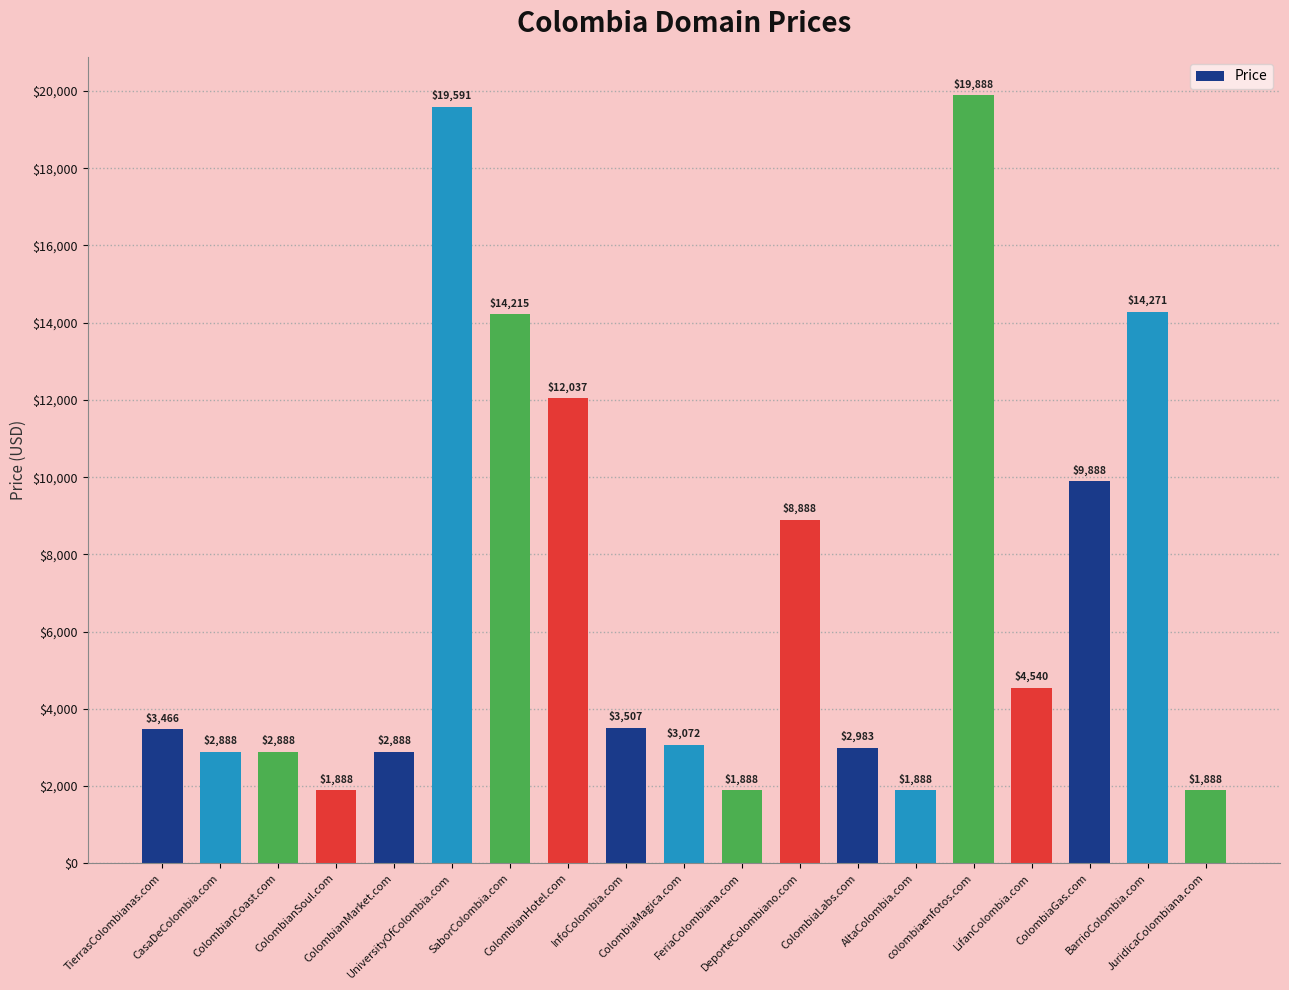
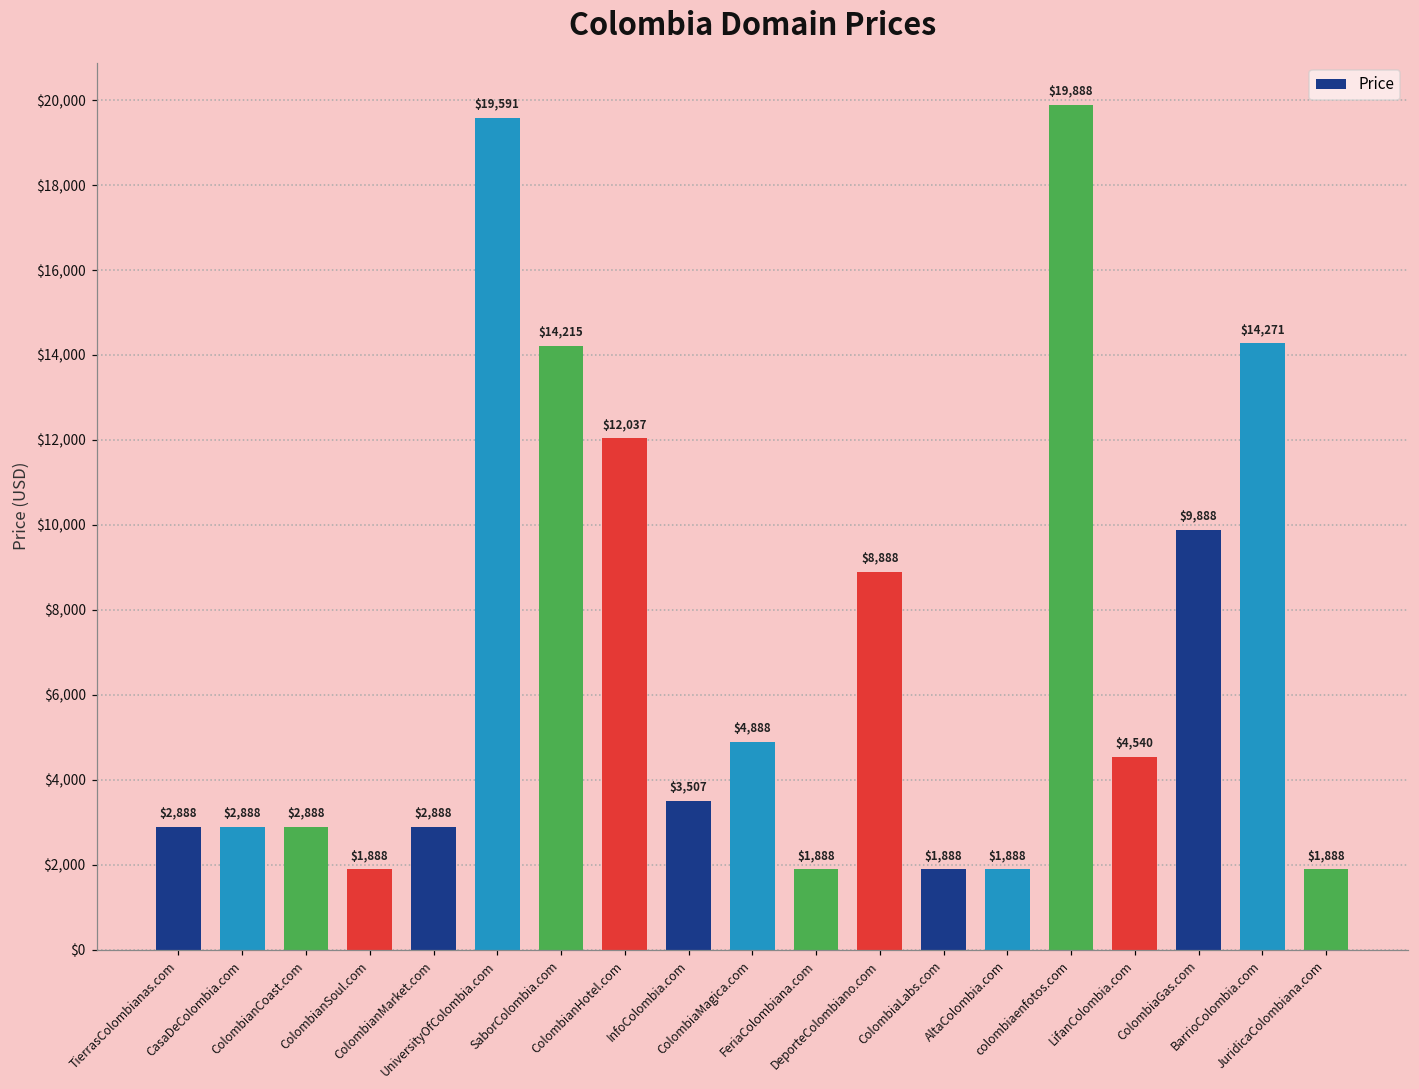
TierrasColombianas.com: $3,466 -> $2,888
ColombiaMagica.com: $3,072 -> $4,888
ColombiaLabs.com: $2,983 -> $1,888
